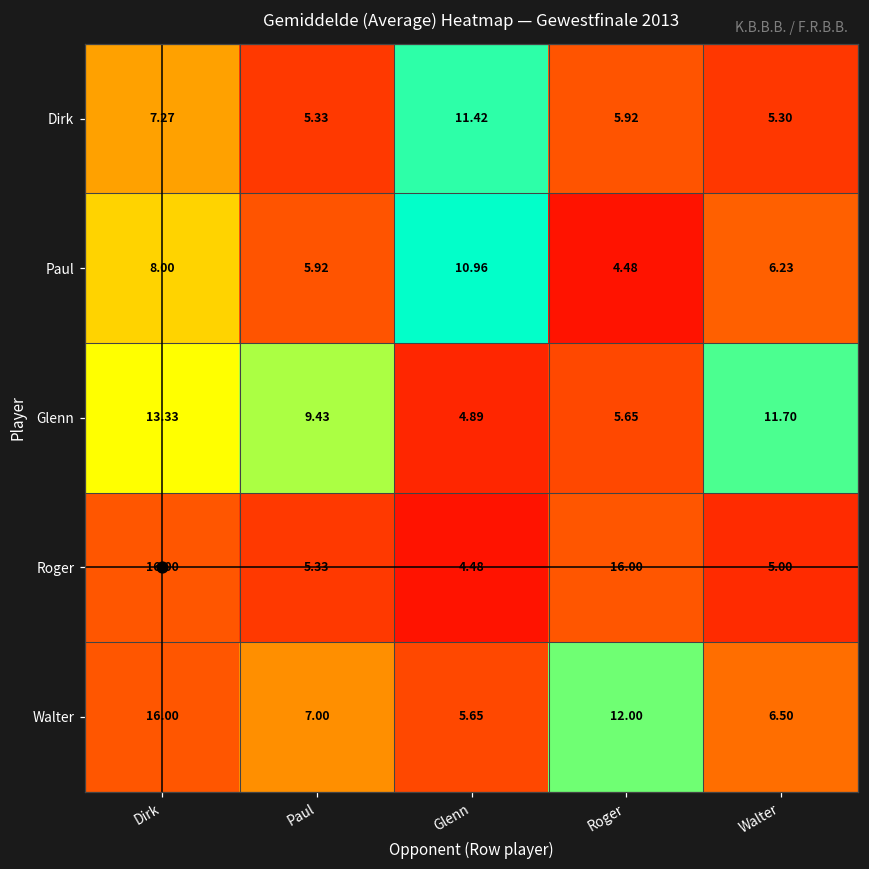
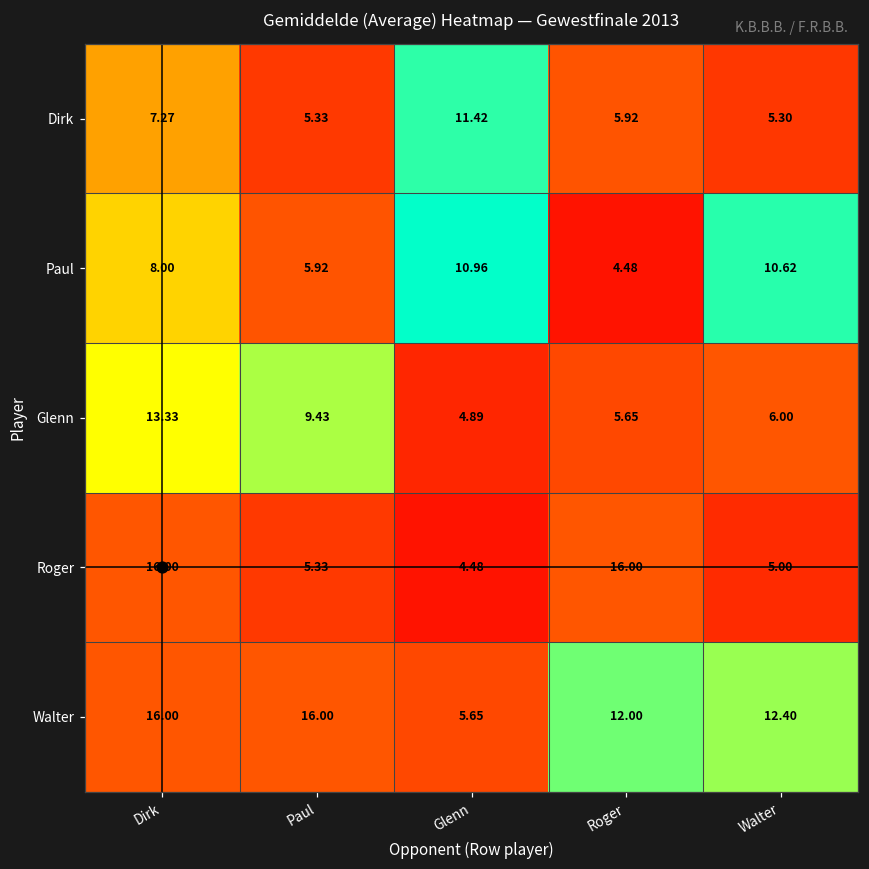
Paul, Walter: 6.23 -> 10.62
Glenn, Walter: 11.70 -> 6.00
Walter, Paul: 7.00 -> 16.00
Walter, Walter: 6.50 -> 12.40
